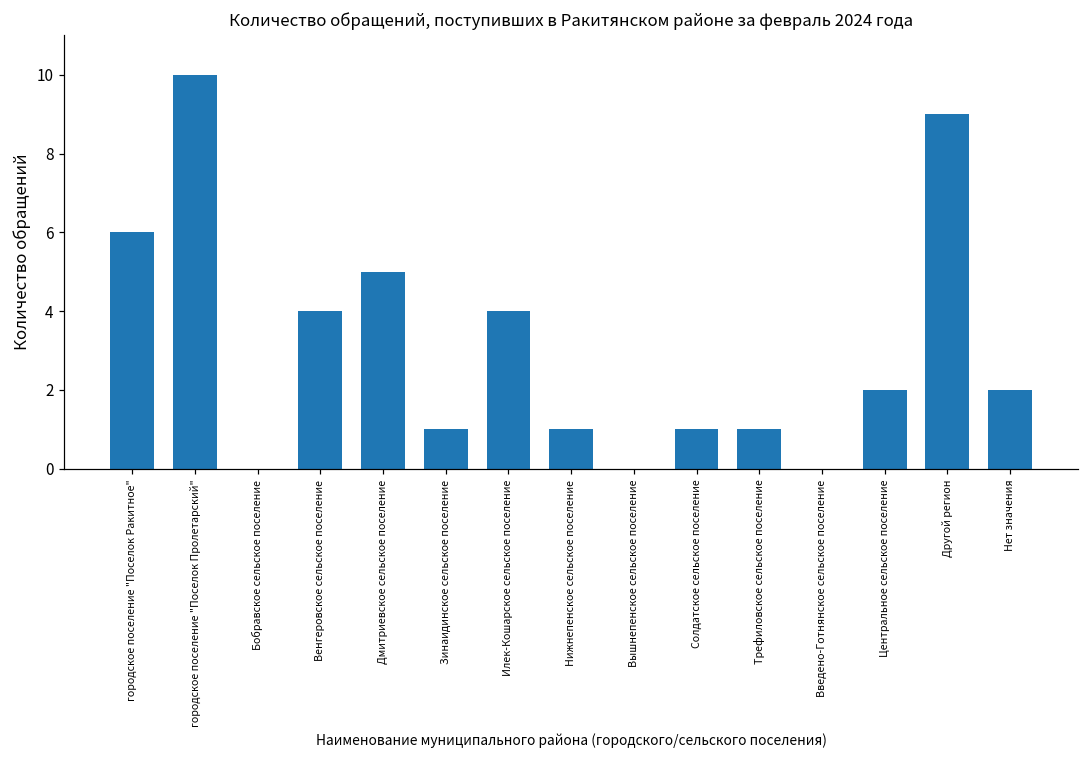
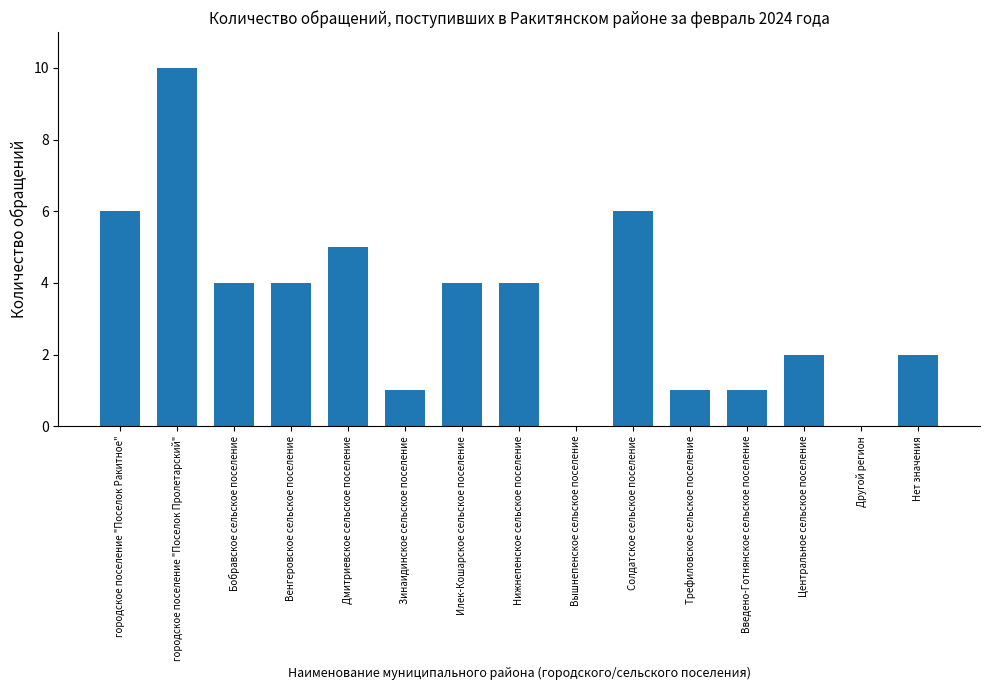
Бобравское сельское поселение: 0 -> 4
Нижнепенское сельское поселение: 1 -> 4
Солдатское сельское поселение: 1 -> 6
Введено-Готнянское сельское поселение: 0 -> 1
Другой регион: 9 -> 0
